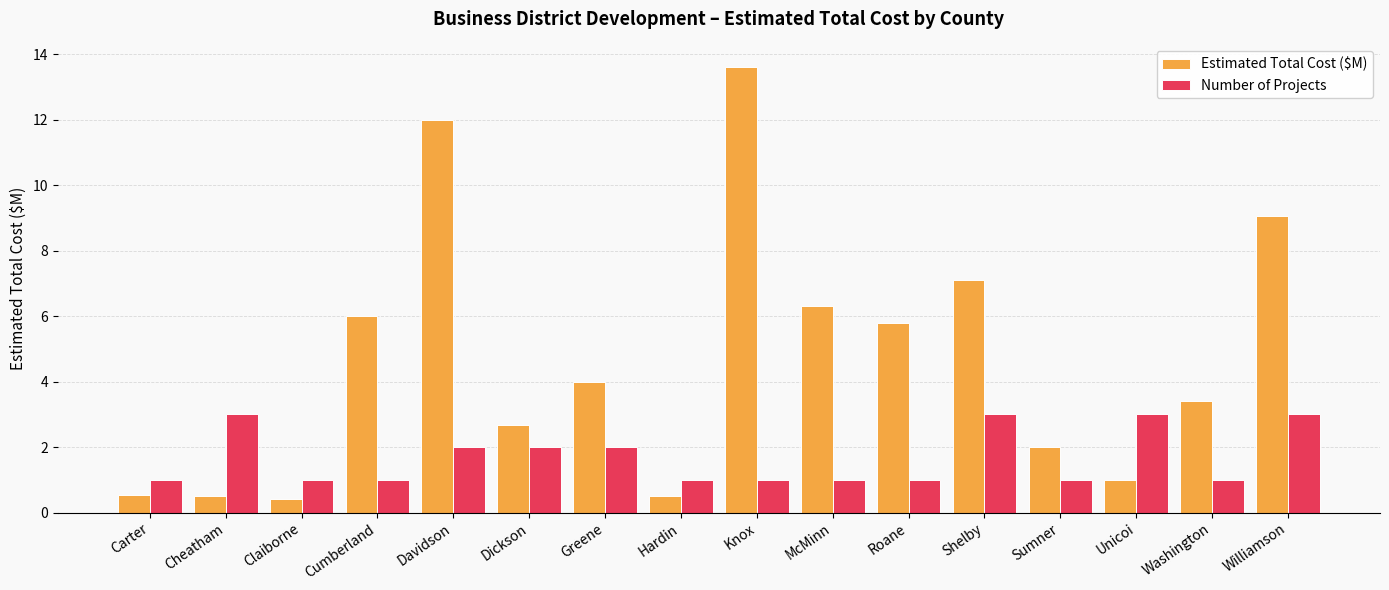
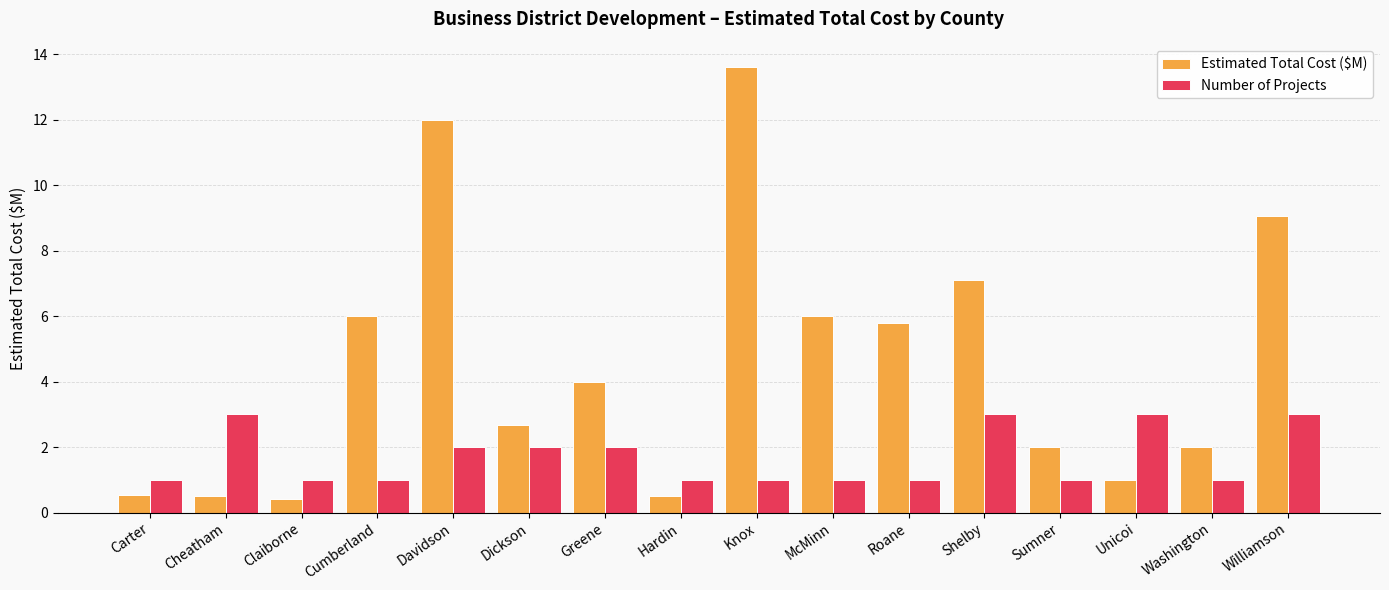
Estimated Total Cost ($M), McMinn: 6.3 -> 6.0
Estimated Total Cost ($M), Washington: 3.4 -> 2.0
